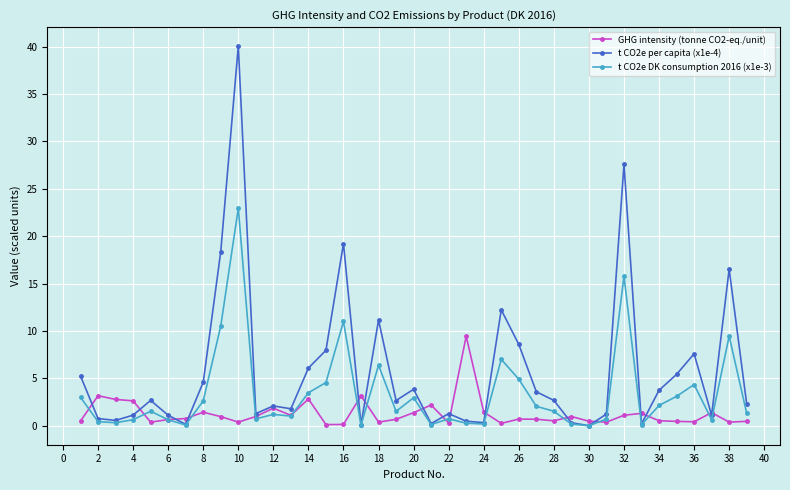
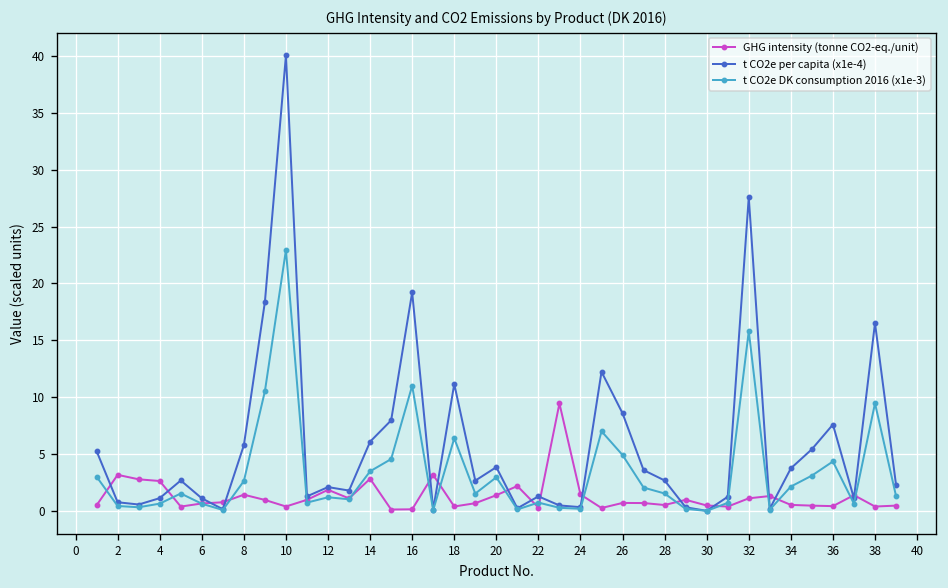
t CO2e per capita (x1e-4), 8: 5 -> 6
